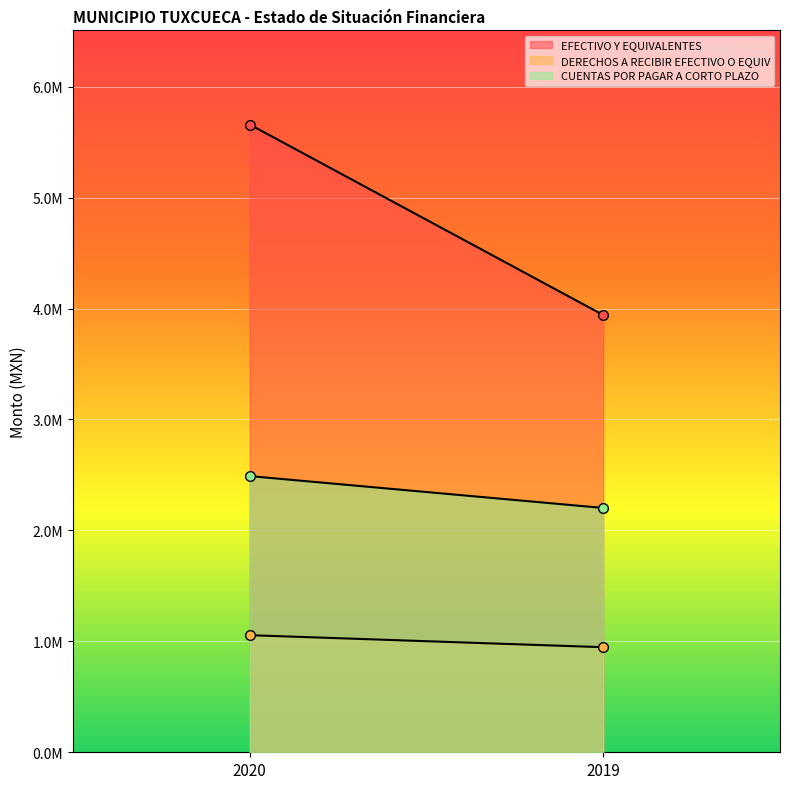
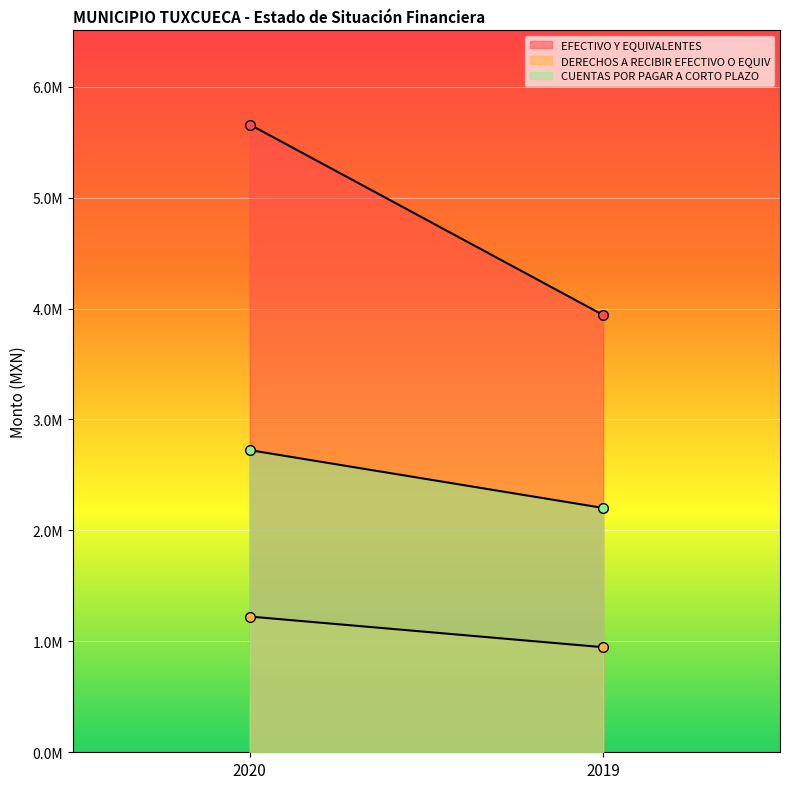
DERECHOS A RECIBIR EFECTIVO O EQUIV, 2020: 1060000 -> 1220000
CUENTAS POR PAGAR A CORTO PLAZO, 2020: 2490000 -> 2720000
